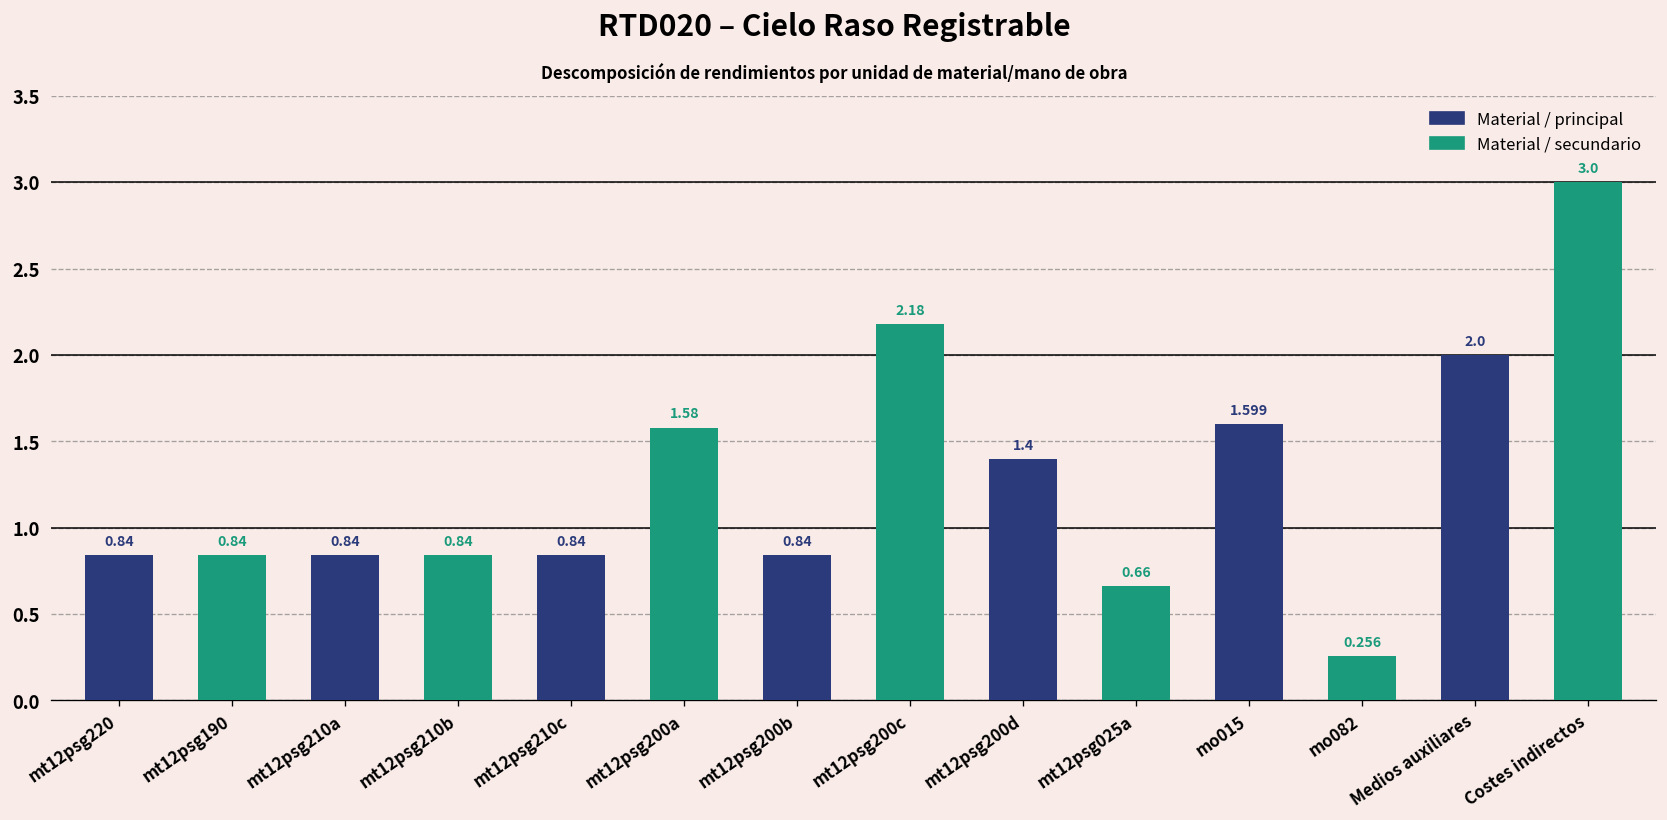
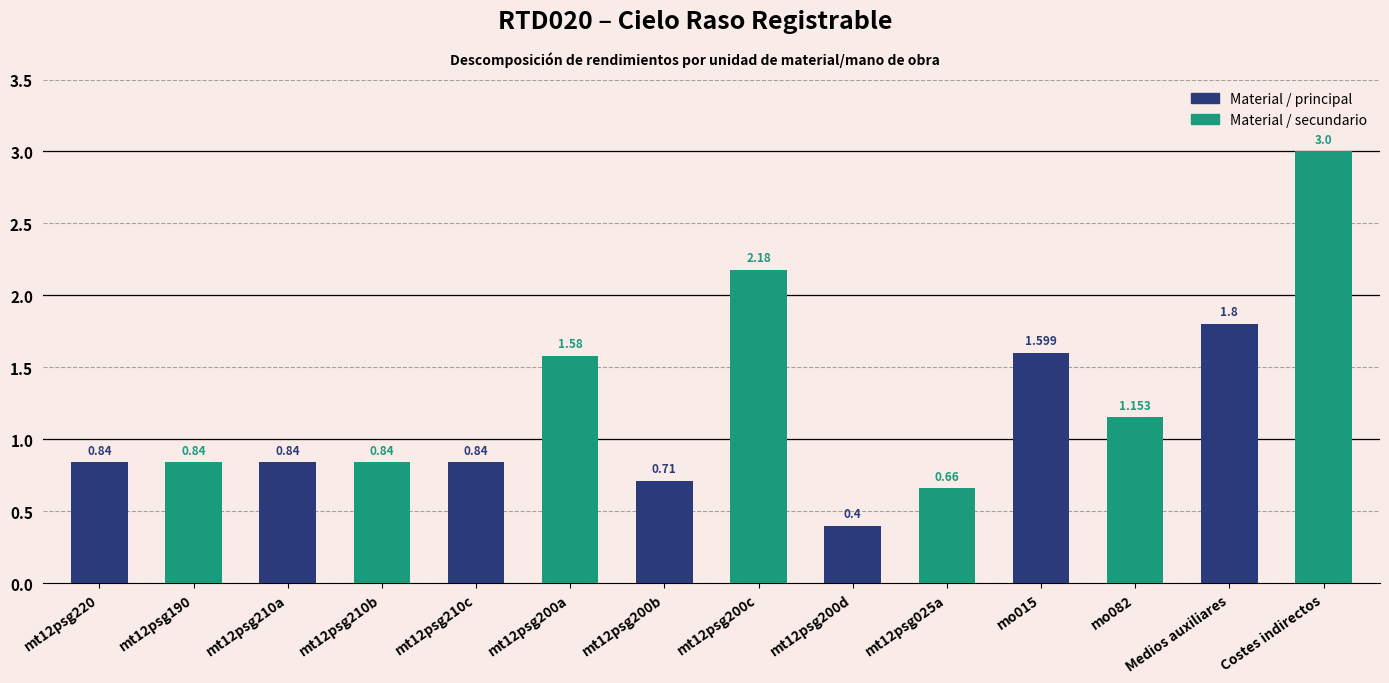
Material / principal, mt12psg200b: 0.84 -> 0.71
Material / principal, mt12psg200d: 1.4 -> 0.4
Material / secundario, mo082: 0.256 -> 1.153
Material / principal, Medios auxiliares: 2.0 -> 1.8
